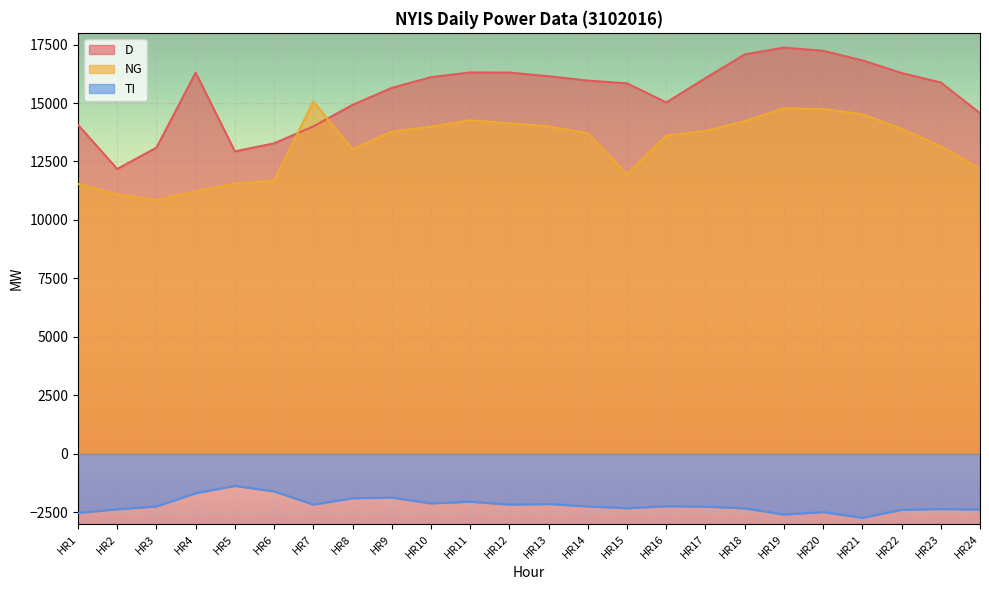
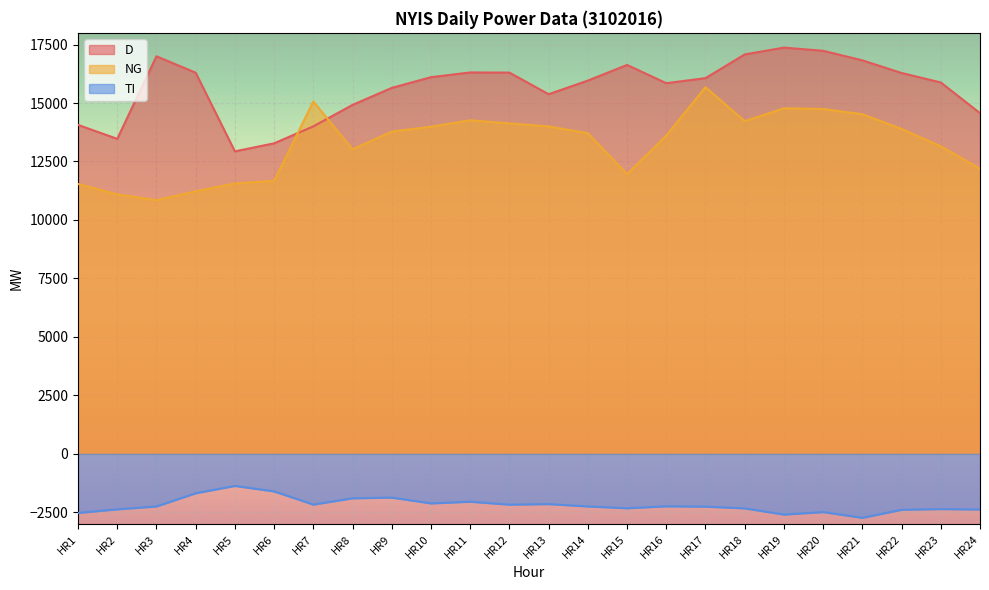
D, HR2: 12200 -> 13500
D, HR3: 13100 -> 17000
D, HR13: 16100 -> 15400
D, HR15: 15800 -> 16600
D, HR16: 15000 -> 15800
NG, HR17: 13800 -> 15700
